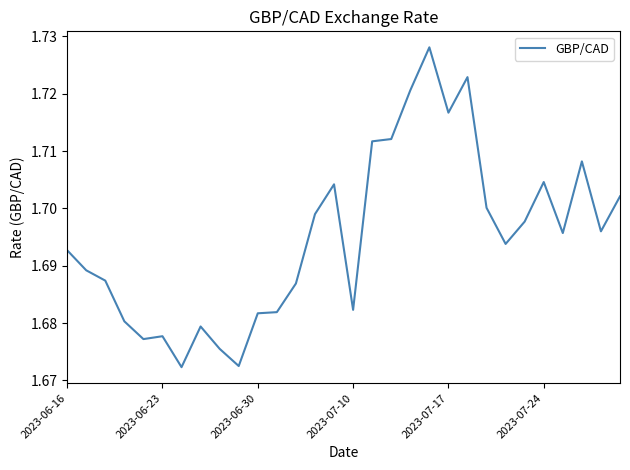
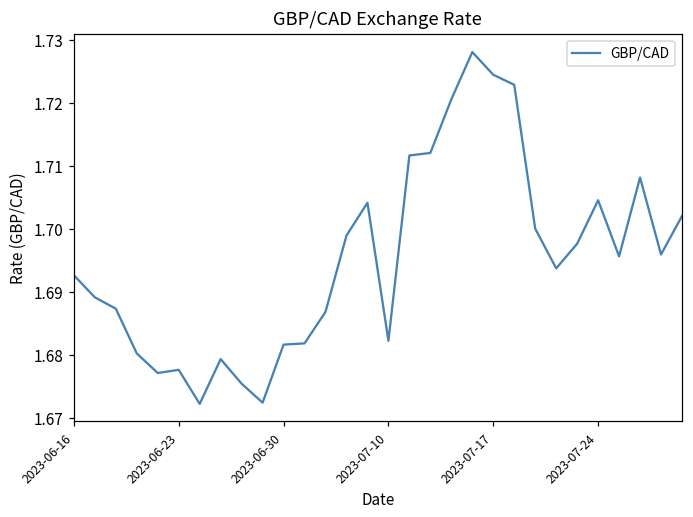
2023-07-17: 1.717 -> 1.725
